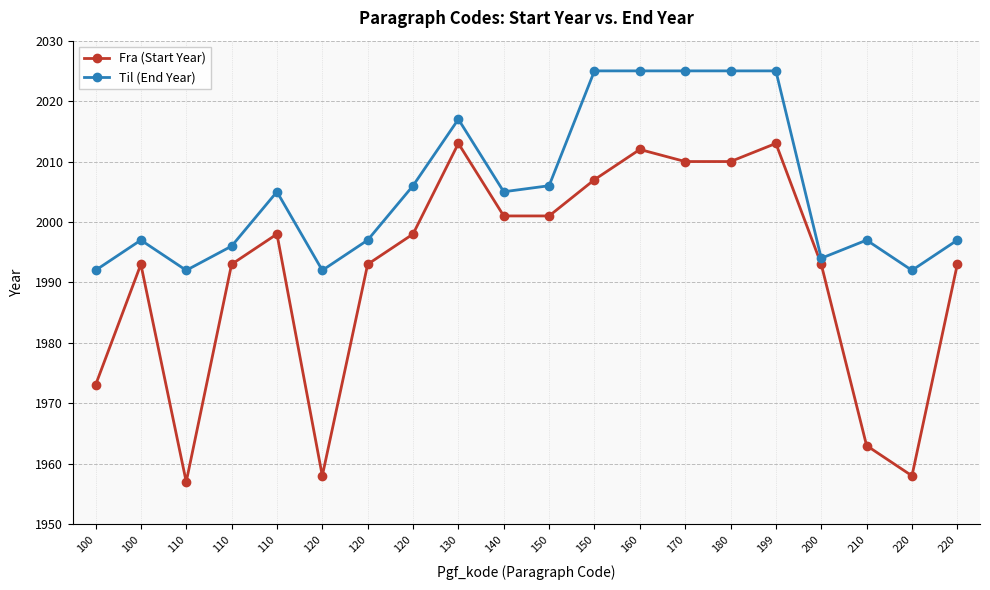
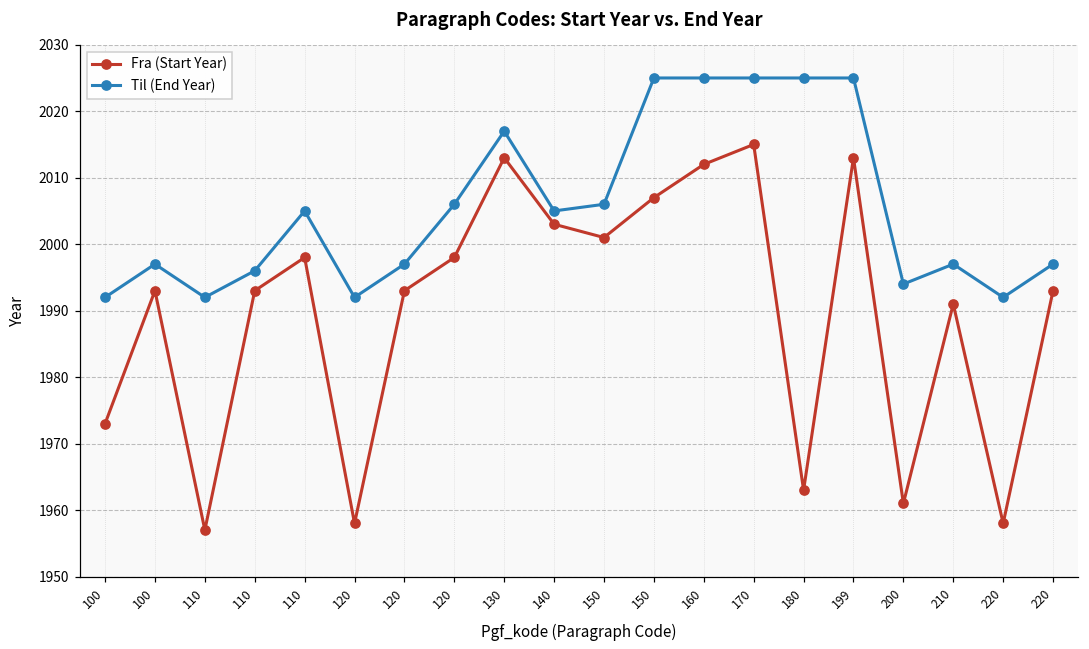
Fra (Start Year), 140: 2001 -> 2003
Fra (Start Year), 170: 2010 -> 2015
Fra (Start Year), 180: 2010 -> 1963
Fra (Start Year), 200: 1993 -> 1961
Fra (Start Year), 210: 1963 -> 1991
